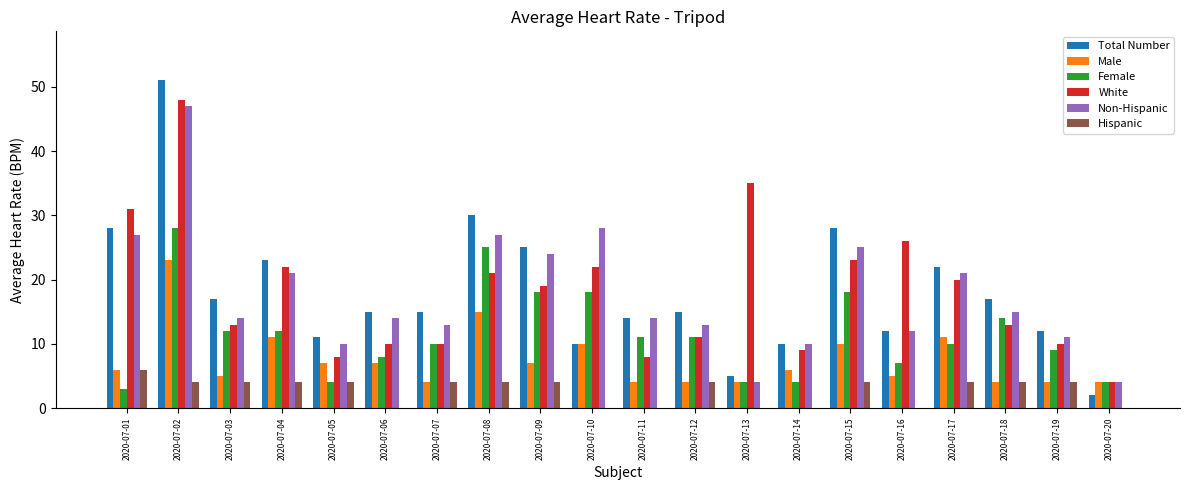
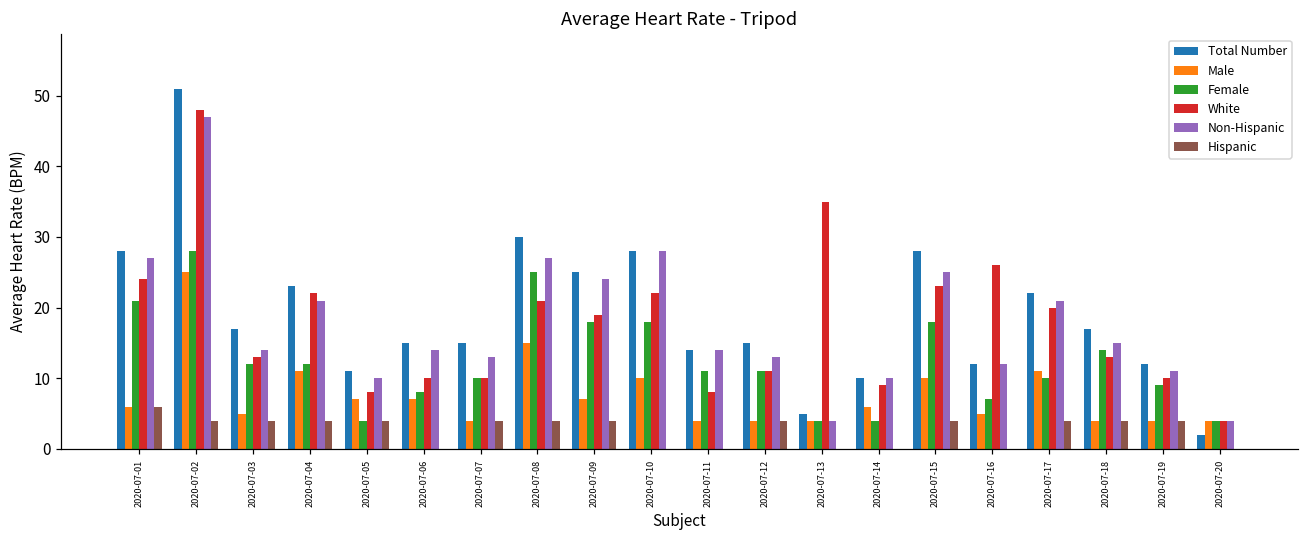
Female, 2020-07-01: 3 -> 21
White, 2020-07-01: 31 -> 24
Male, 2020-07-02: 23 -> 25
Total Number, 2020-07-10: 10 -> 28
